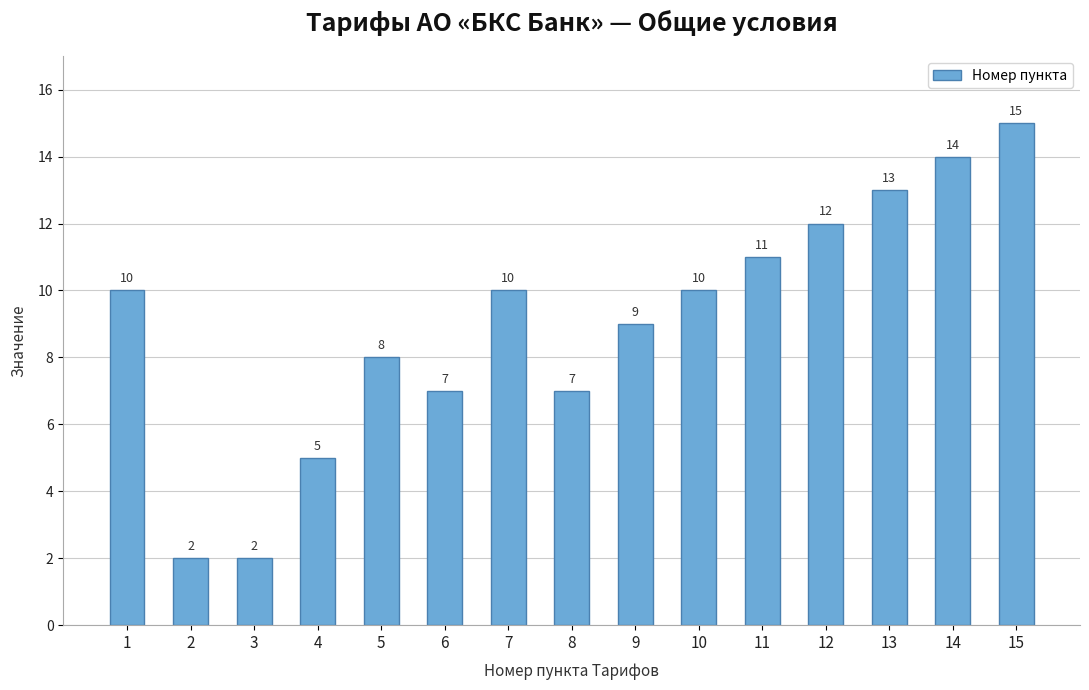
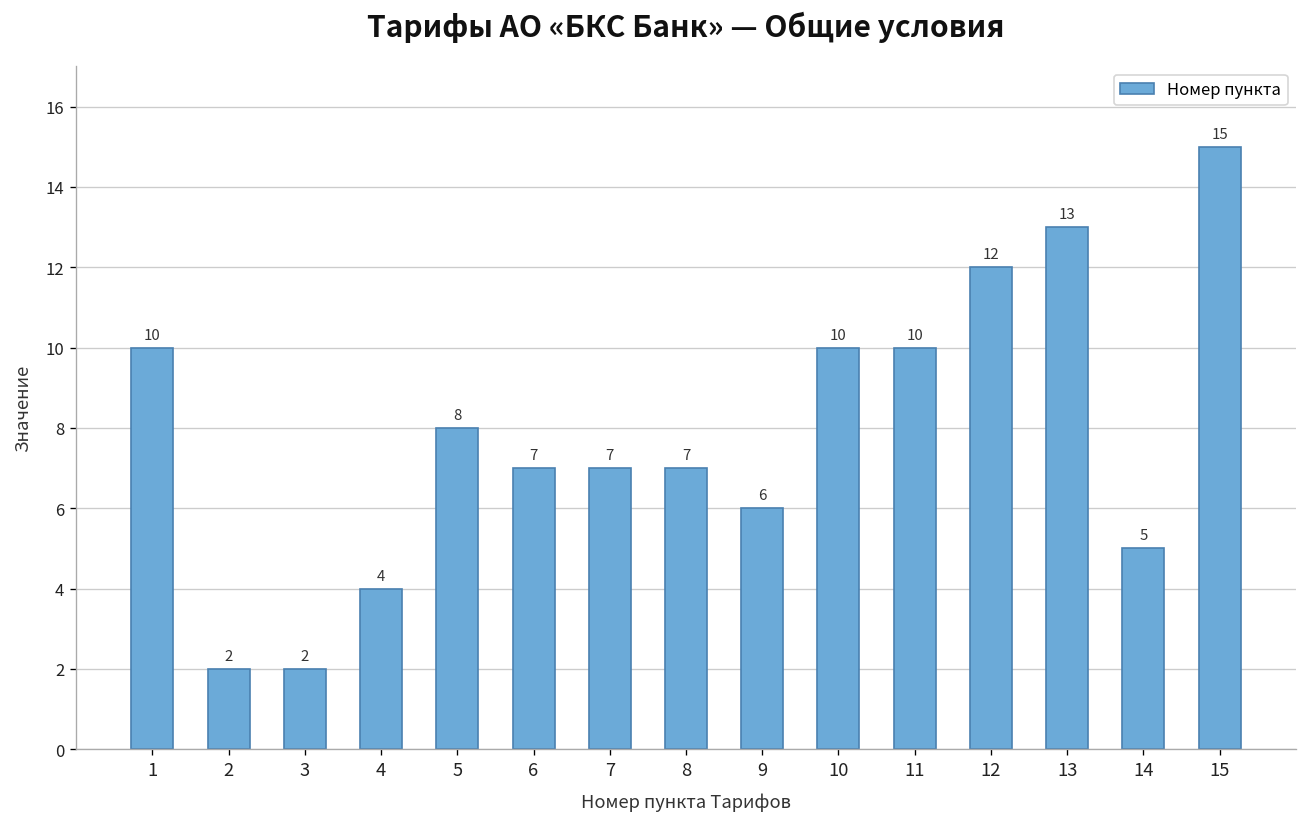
4: 5 -> 4
7: 10 -> 7
9: 9 -> 6
11: 11 -> 10
14: 14 -> 5
